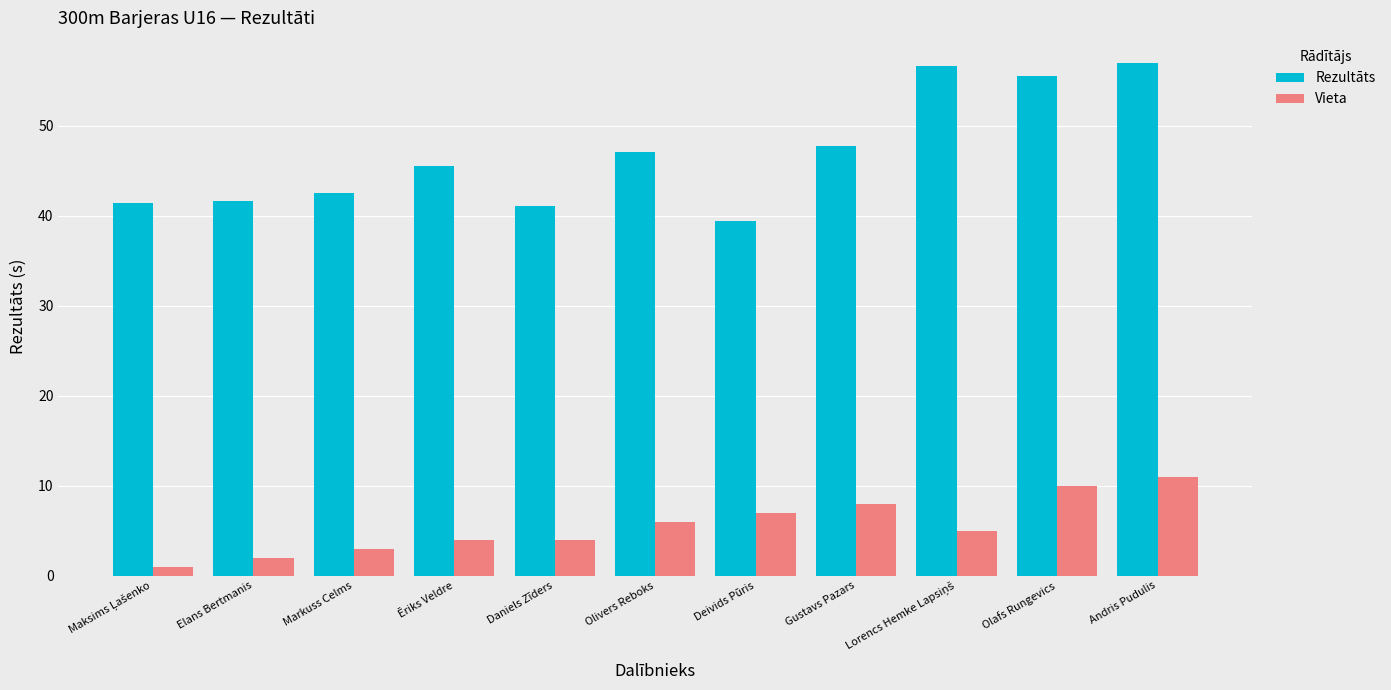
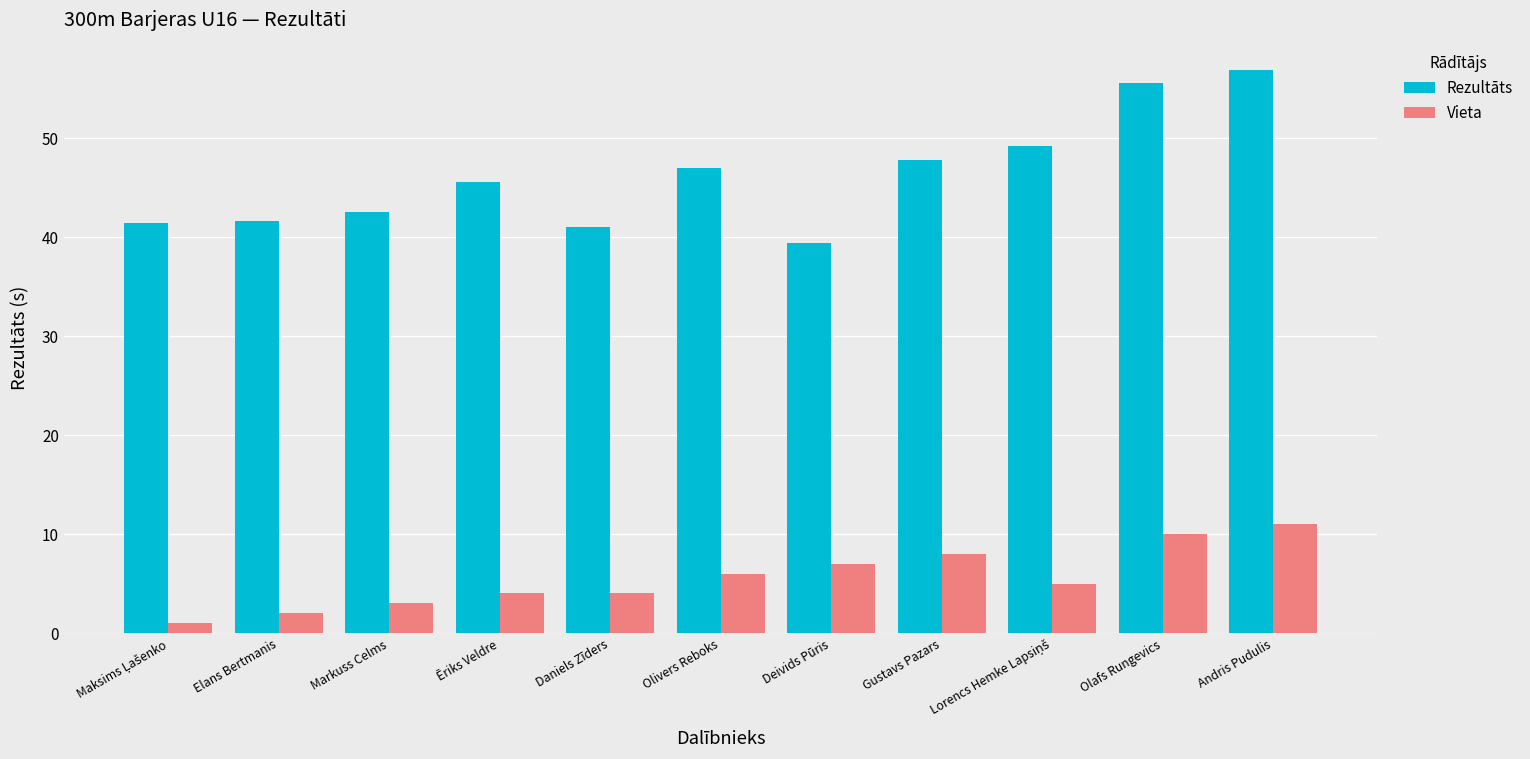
Rezultāts, Lorencs Hemke Lapsiņš: 57 -> 49
